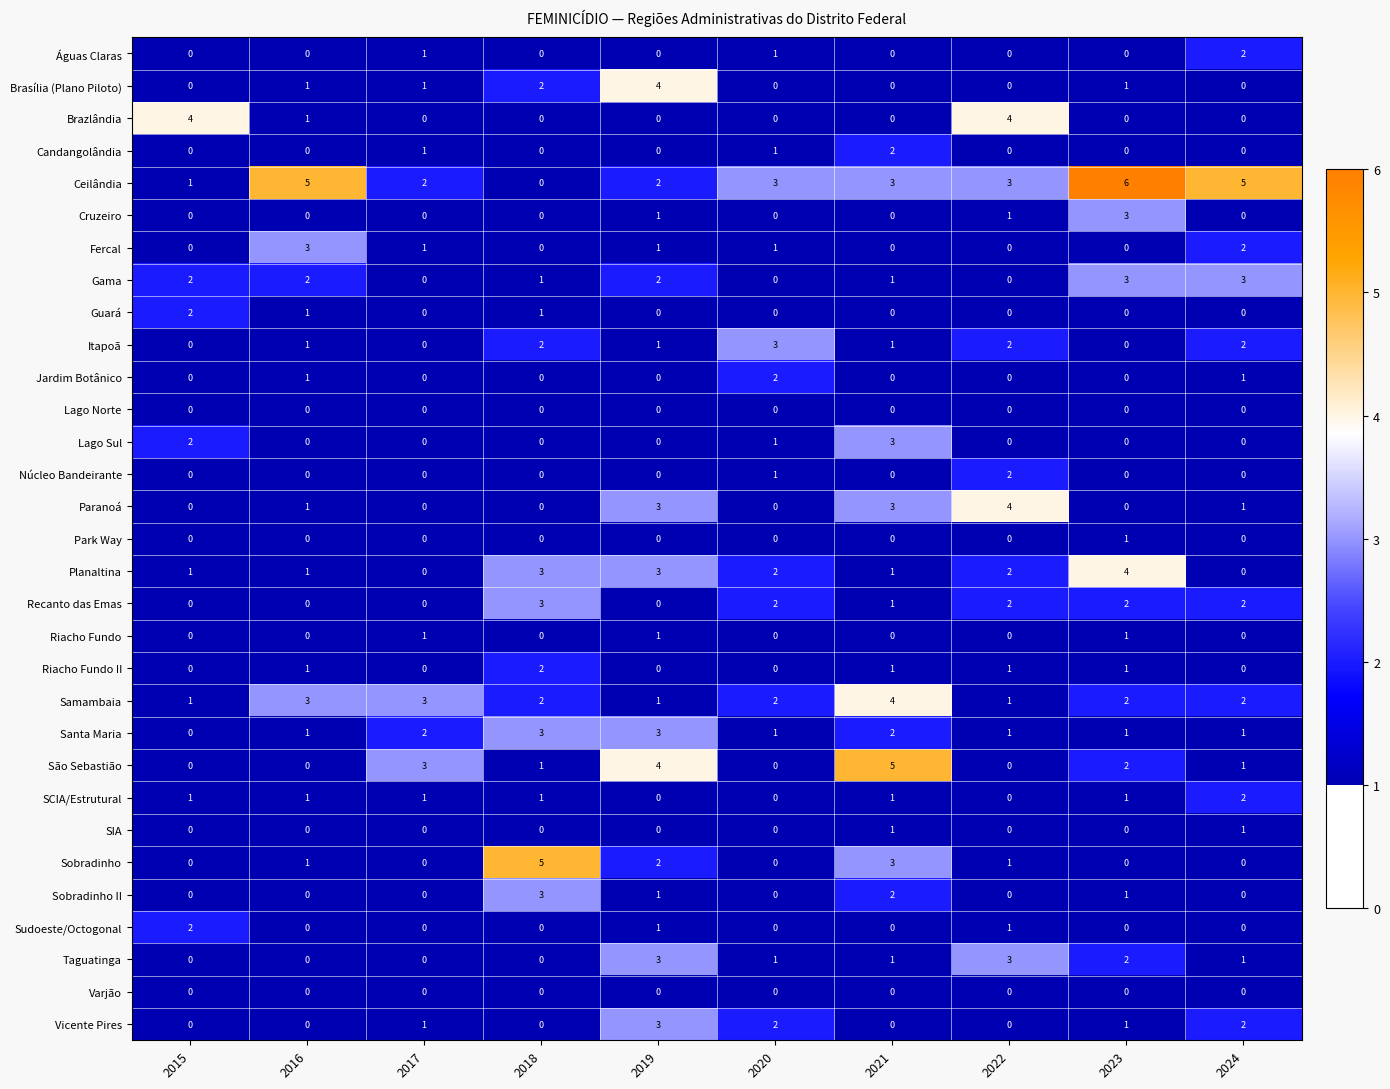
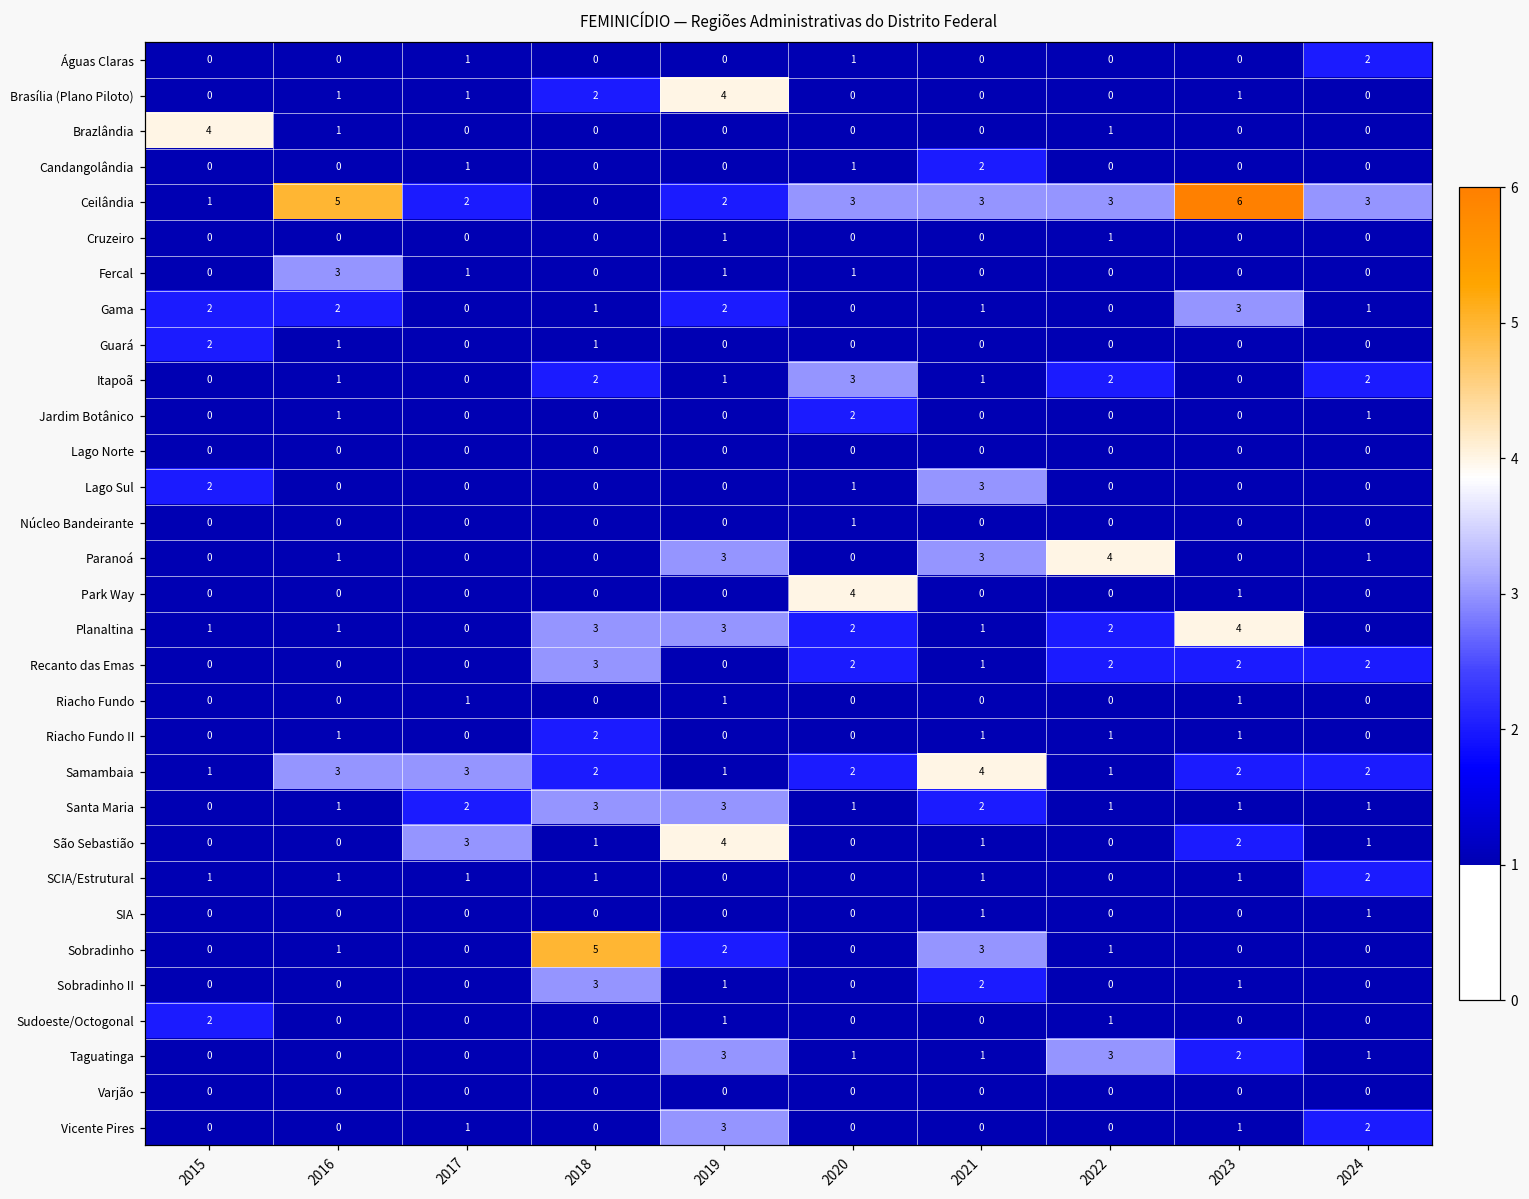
Brazlândia, 2022: 4 -> 1
Ceilândia, 2024: 5 -> 3
Cruzeiro, 2023: 3 -> 0
Fercal, 2024: 2 -> 0
Gama, 2024: 3 -> 1
Núcleo Bandeirante, 2022: 2 -> 0
Park Way, 2020: 0 -> 4
São Sebastião, 2021: 5 -> 1
Vicente Pires, 2020: 2 -> 0
